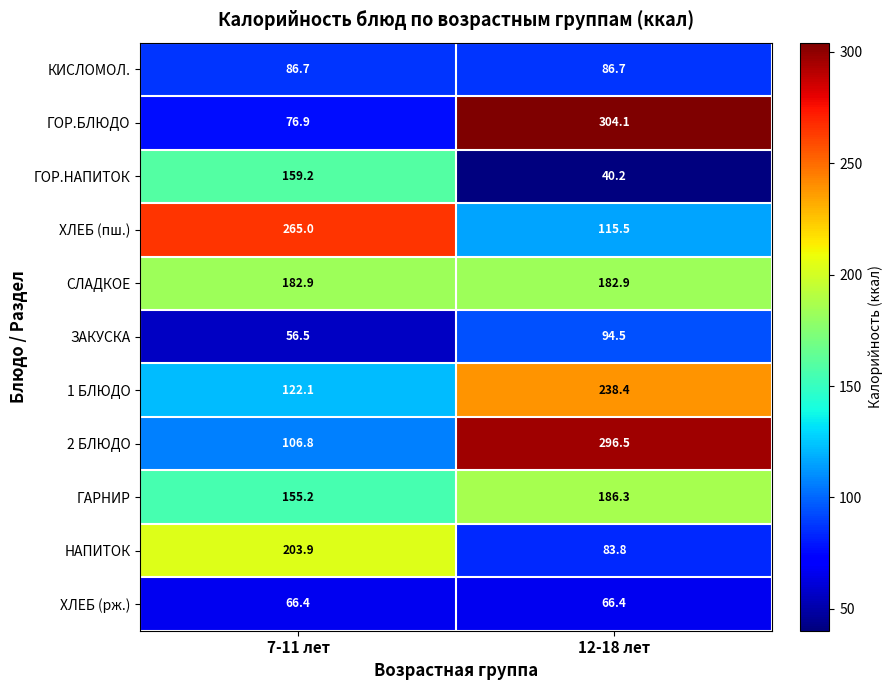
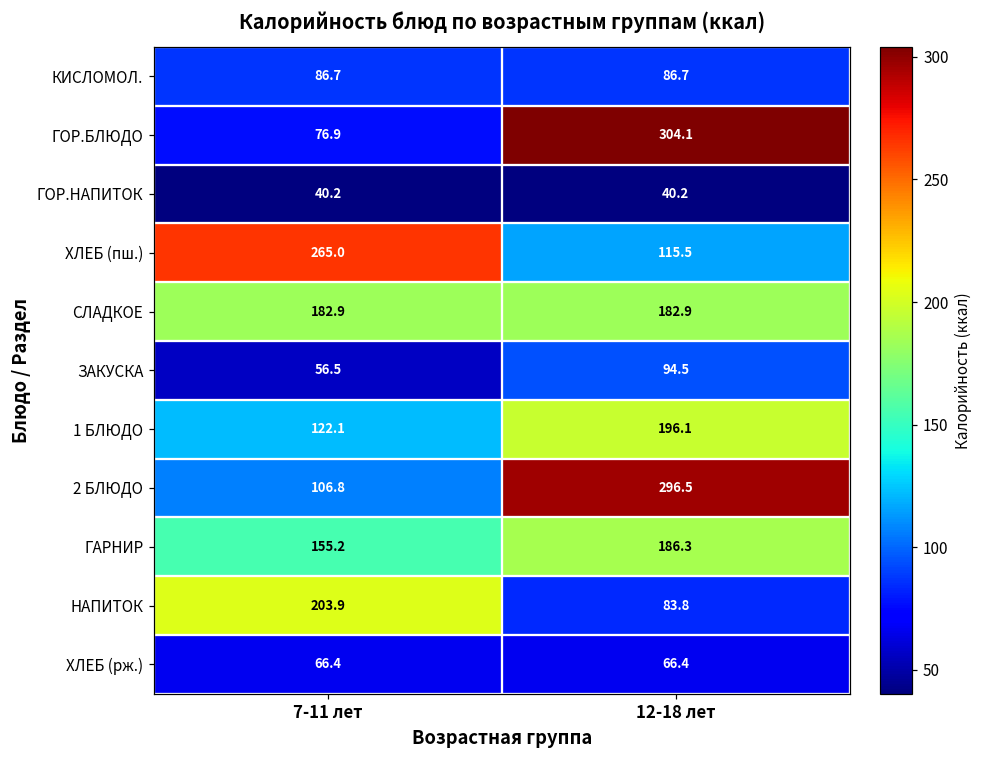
ГОР.НАПИТОК, 7-11 лет: 159.2 -> 40.2
1 БЛЮДО, 12-18 лет: 238.4 -> 196.1
